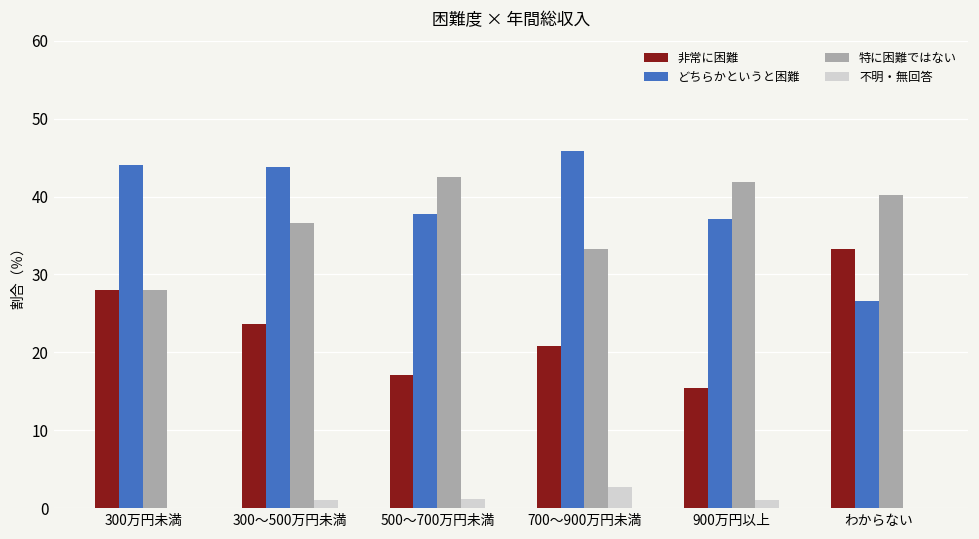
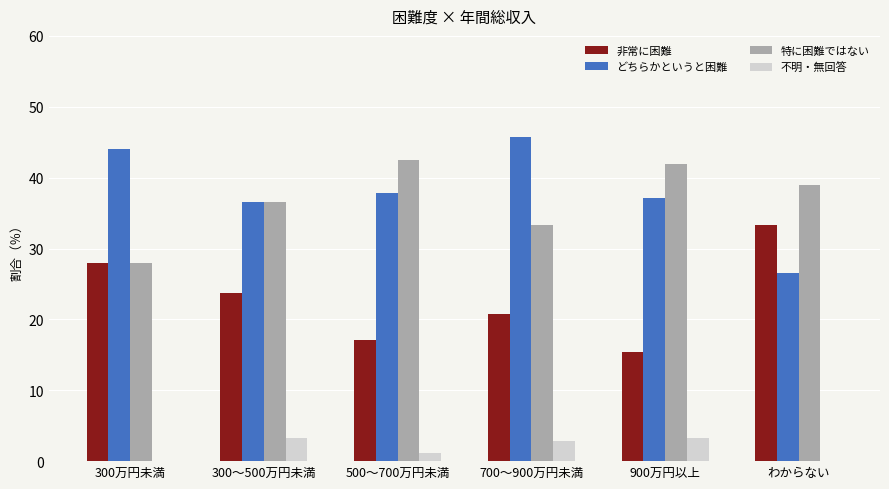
どちらかというと困難, 300～500万円未満: 44 -> 37
不明・無回答, 300～500万円未満: 1 -> 3
不明・無回答, 900万円以上: 1 -> 3
特に困難ではない, わからない: 40 -> 39
